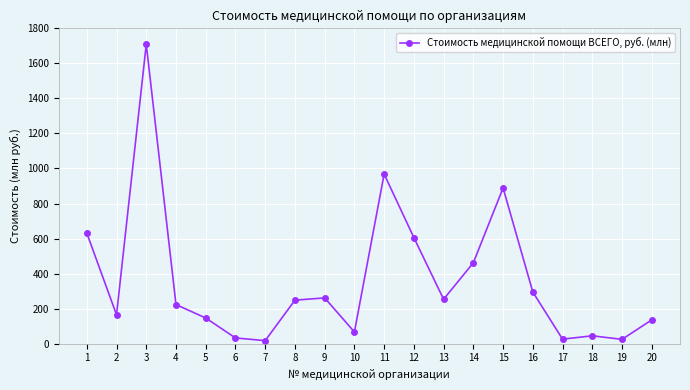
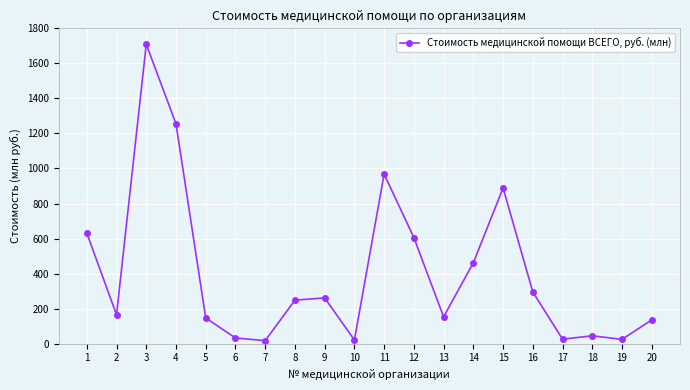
4: 220 -> 1250
10: 70 -> 20
13: 250 -> 150
